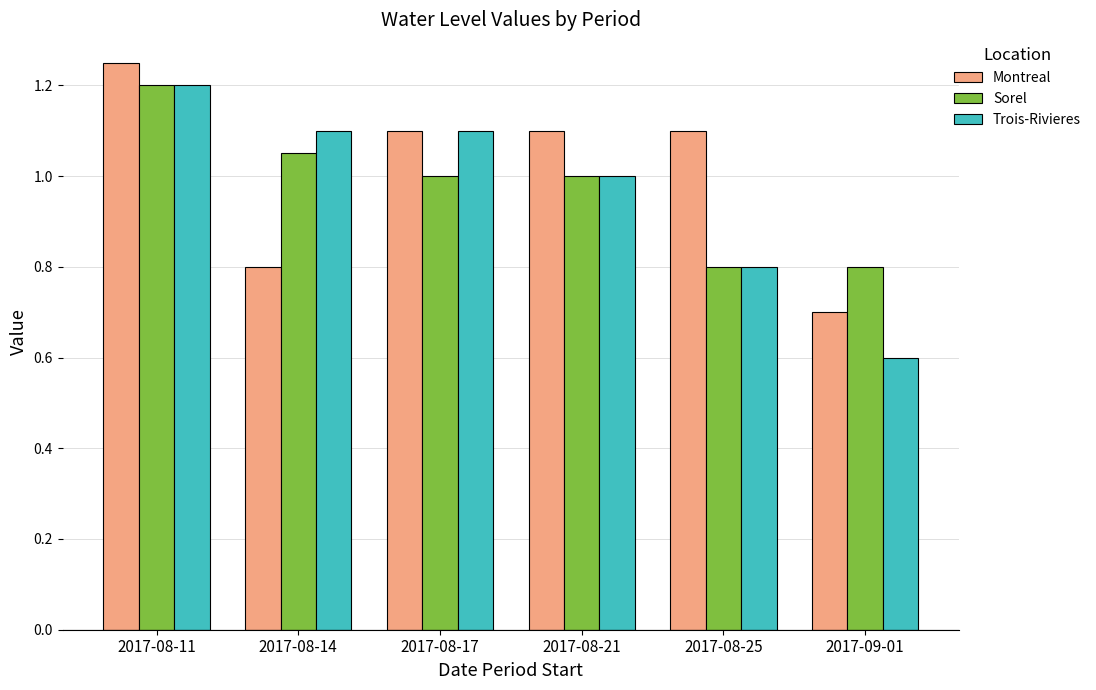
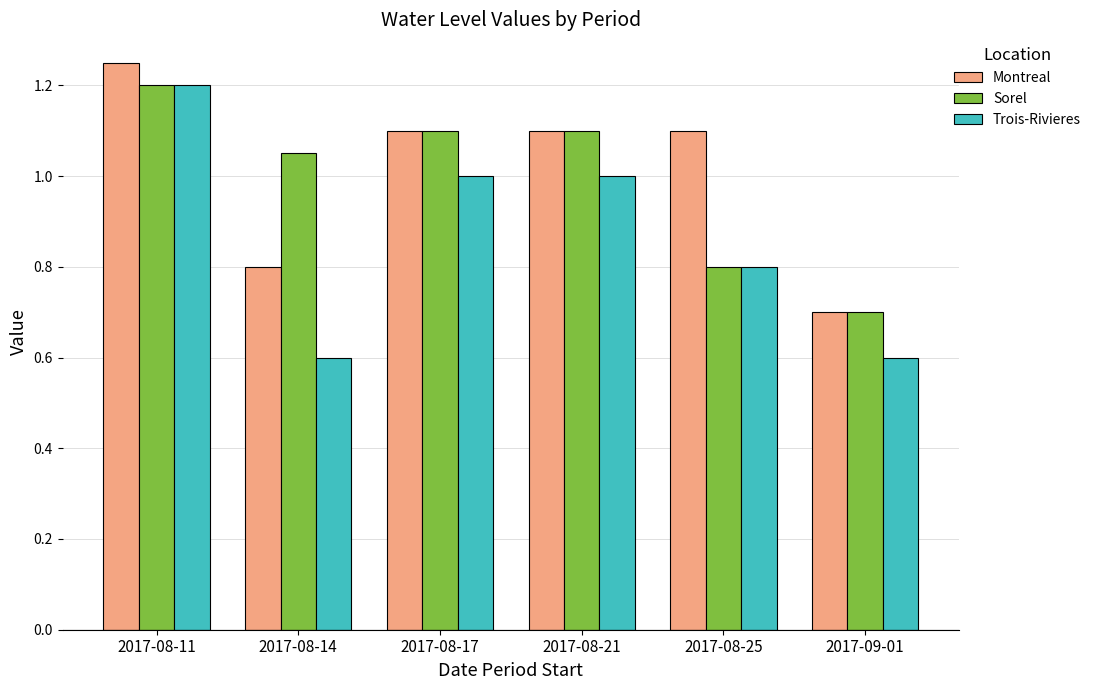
Trois-Rivieres, 2017-08-14: 1.1 -> 0.6
Sorel, 2017-08-17: 1.0 -> 1.1
Trois-Rivieres, 2017-08-17: 1.1 -> 1.0
Sorel, 2017-08-21: 1.0 -> 1.1
Sorel, 2017-09-01: 0.8 -> 0.7
